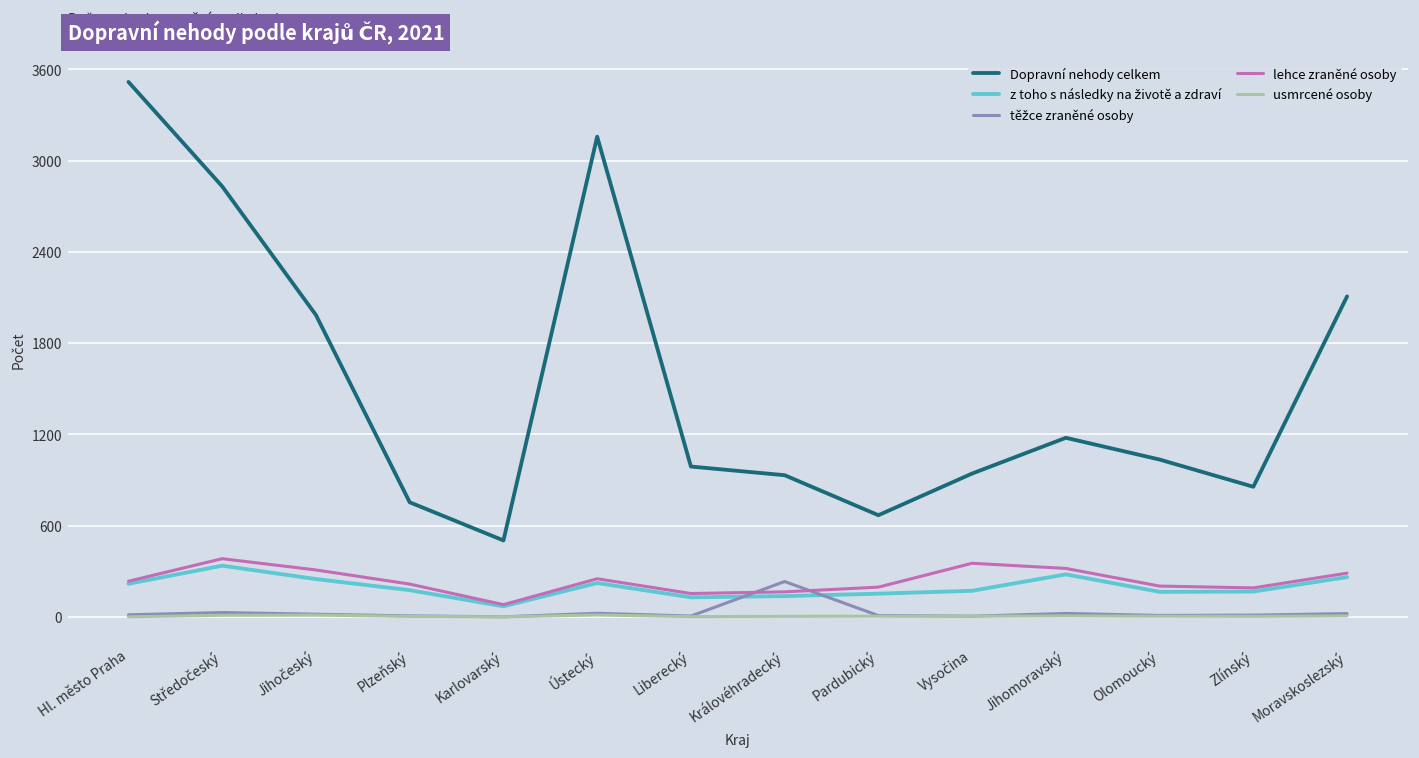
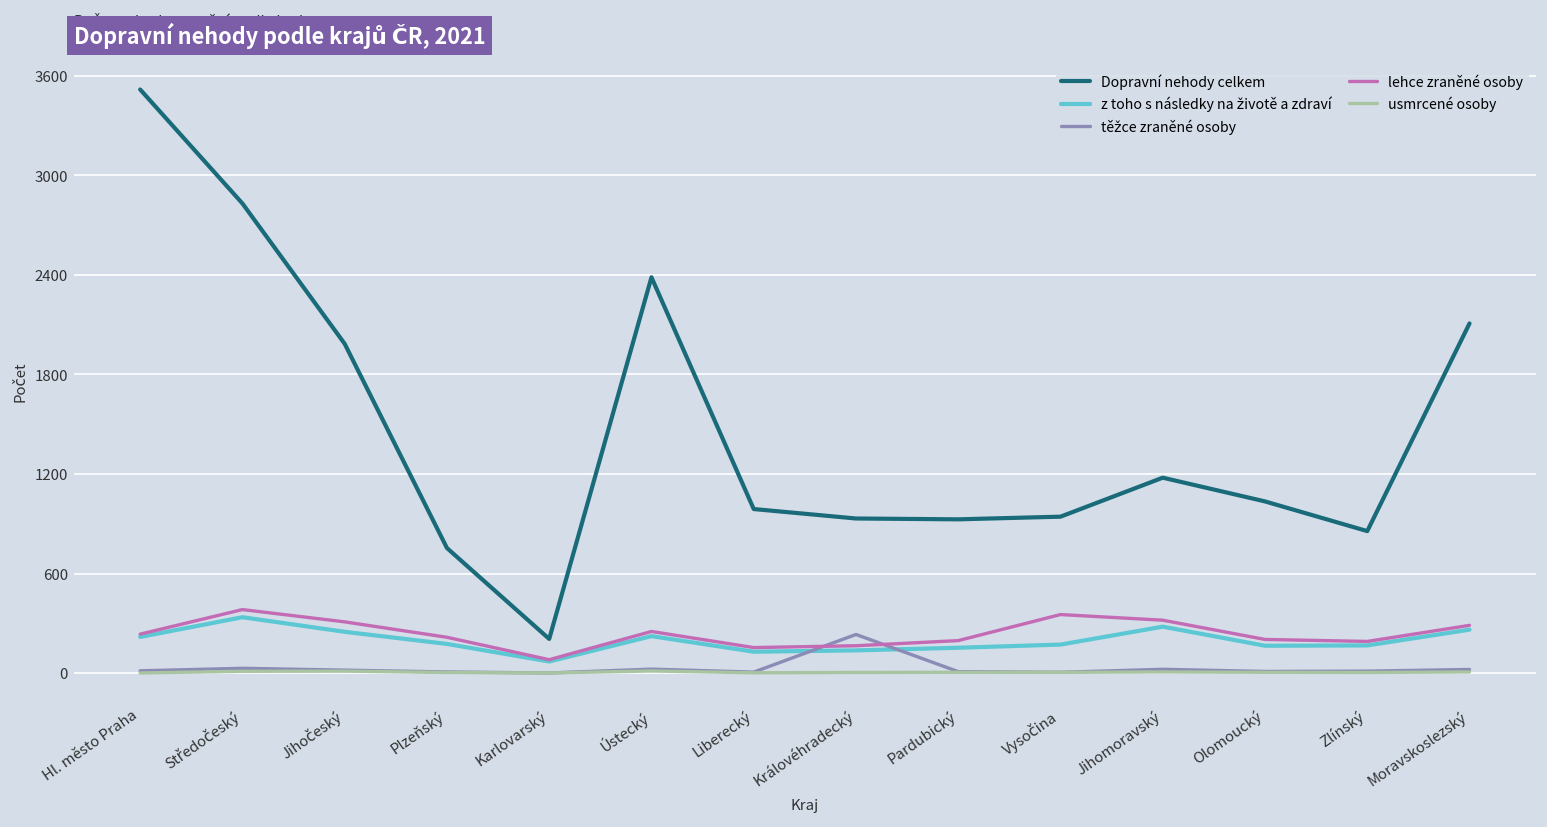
Dopravní nehody celkem, Karlovarský: 500 -> 210
Dopravní nehody celkem, Ústecký: 3160 -> 2390
Dopravní nehody celkem, Pardubický: 670 -> 930
